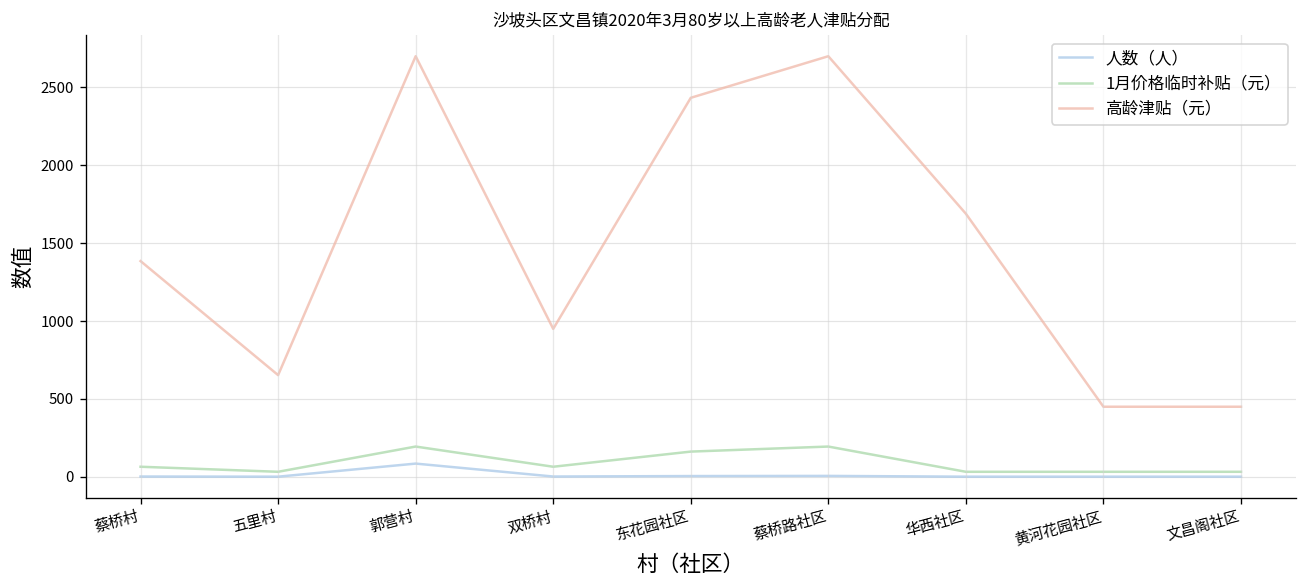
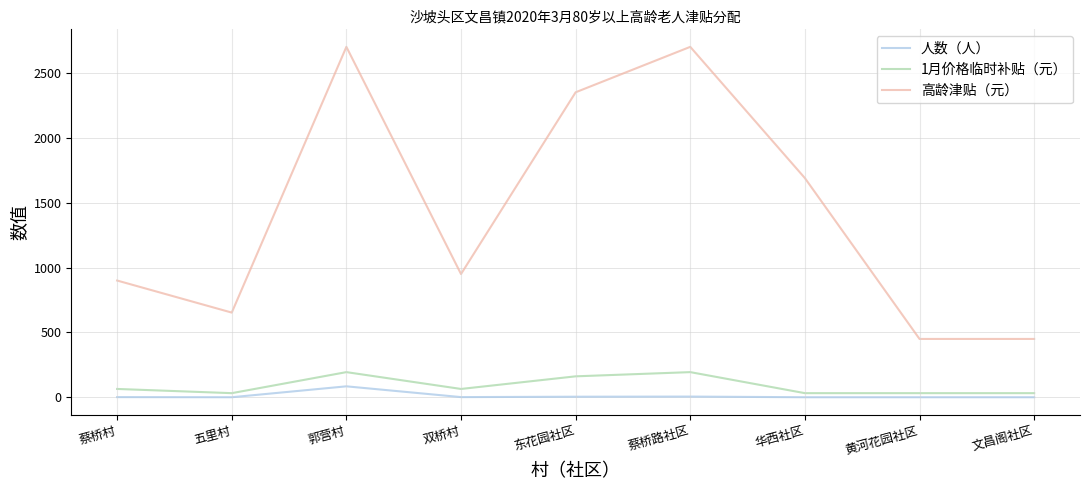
高龄津贴（元）, 蔡桥村: 1390 -> 900
高龄津贴（元）, 东花园社区: 2430 -> 2350
